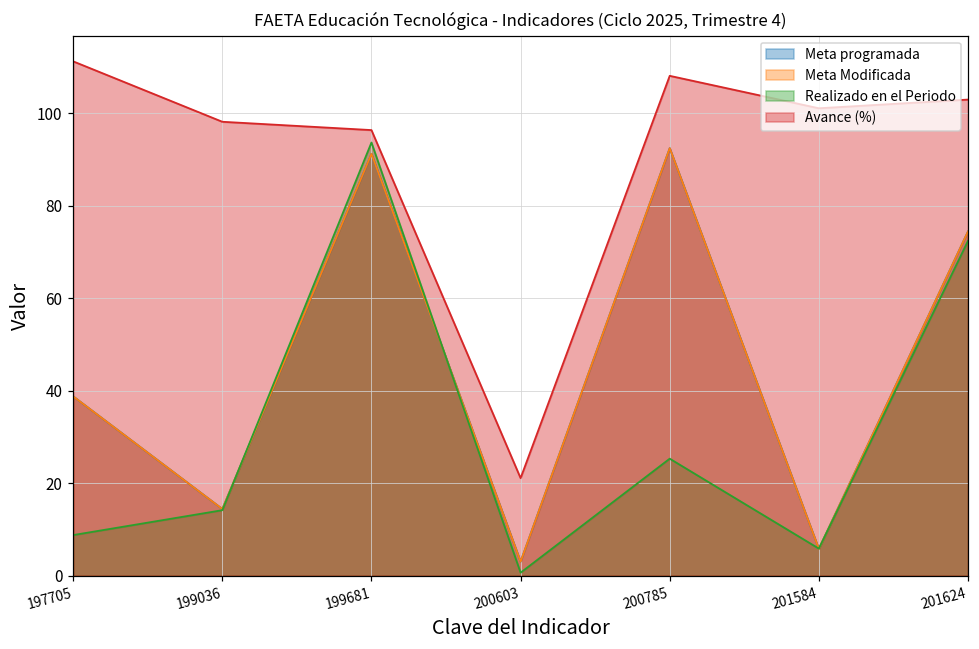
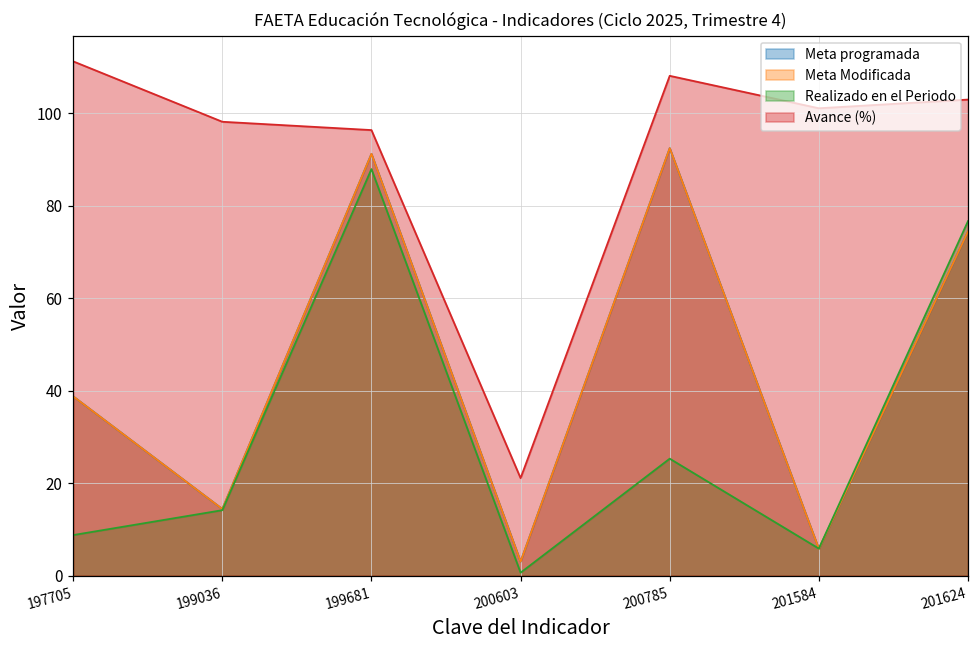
Realizado en el Periodo, 199681: 94 -> 88
Realizado en el Periodo, 201624: 72 -> 77
